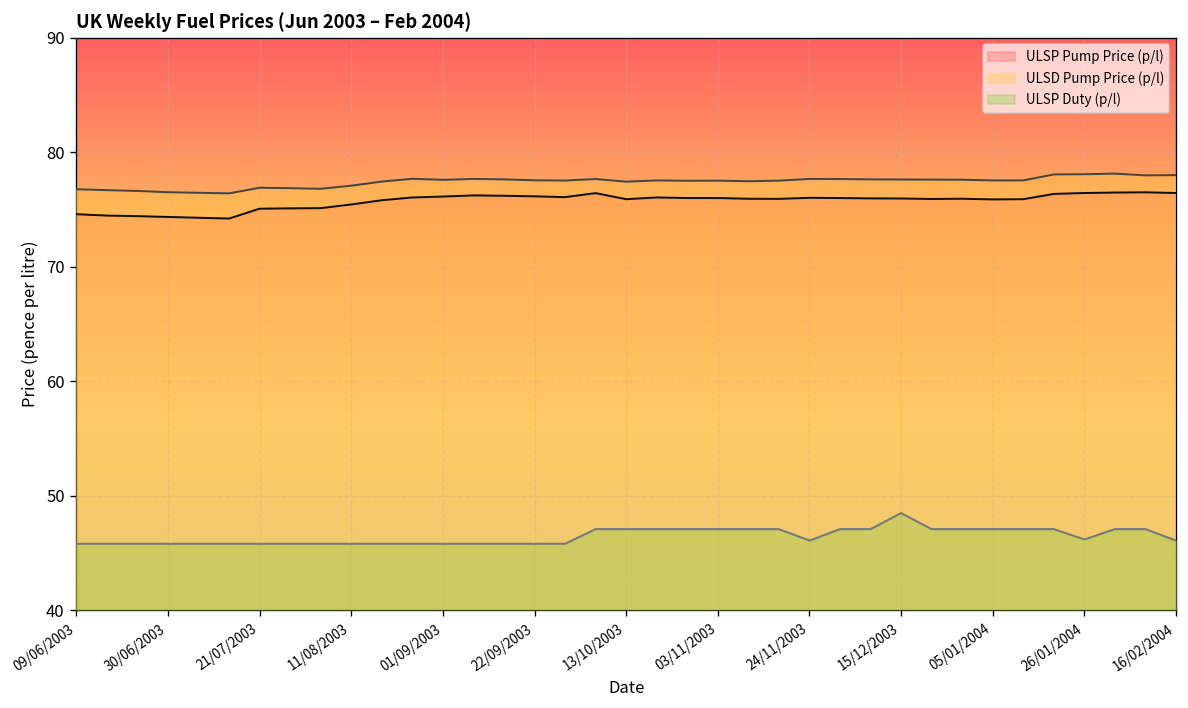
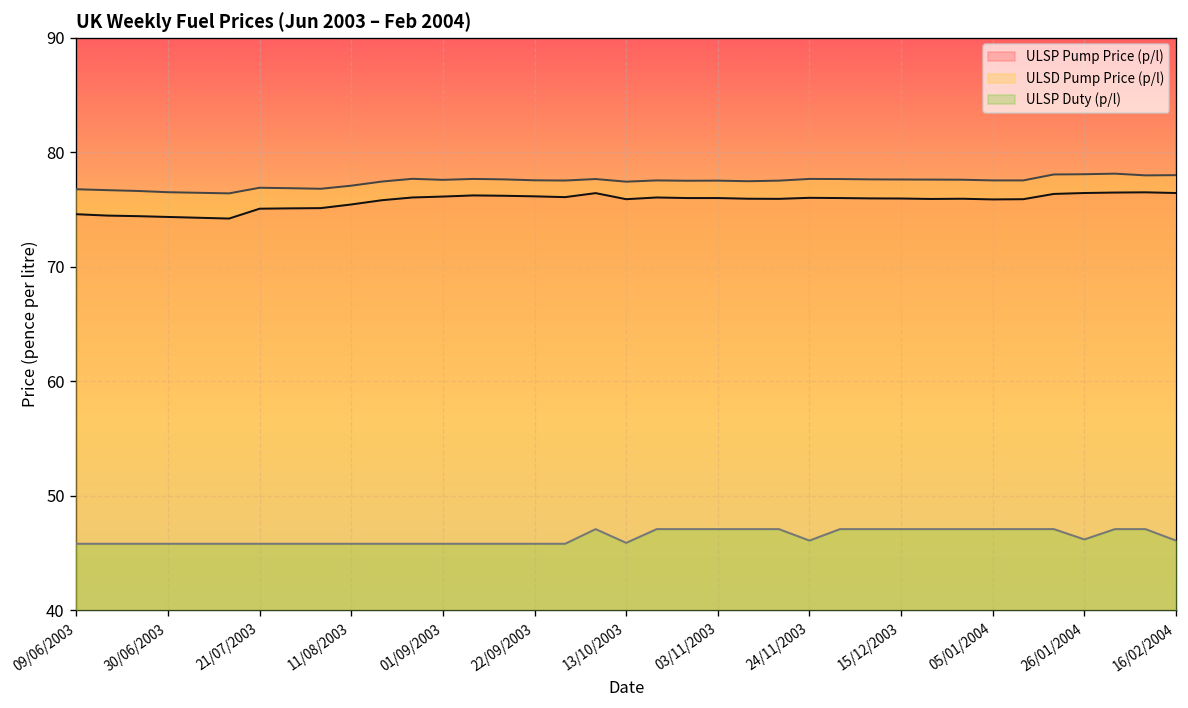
ULSP Duty (p/l), 13/10/2003: 47 -> 46
ULSP Duty (p/l), 15/12/2003: 49 -> 47
